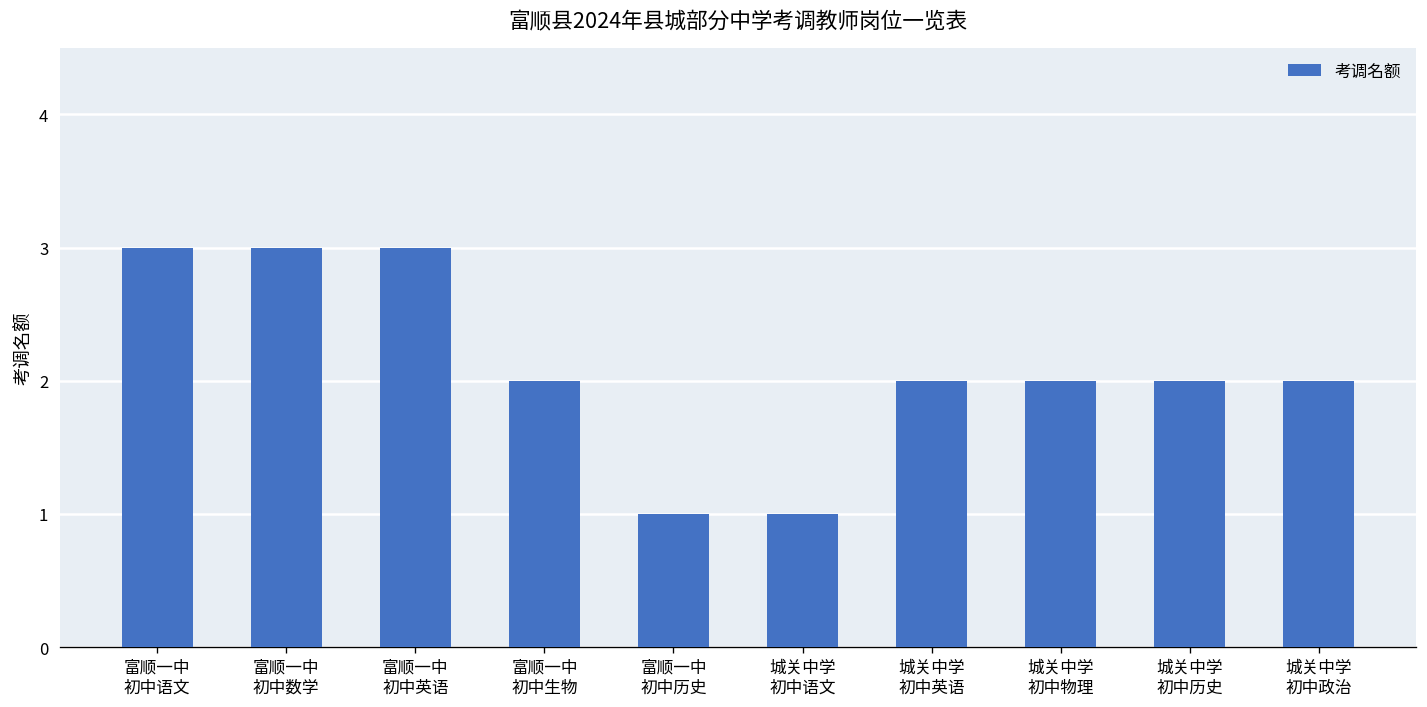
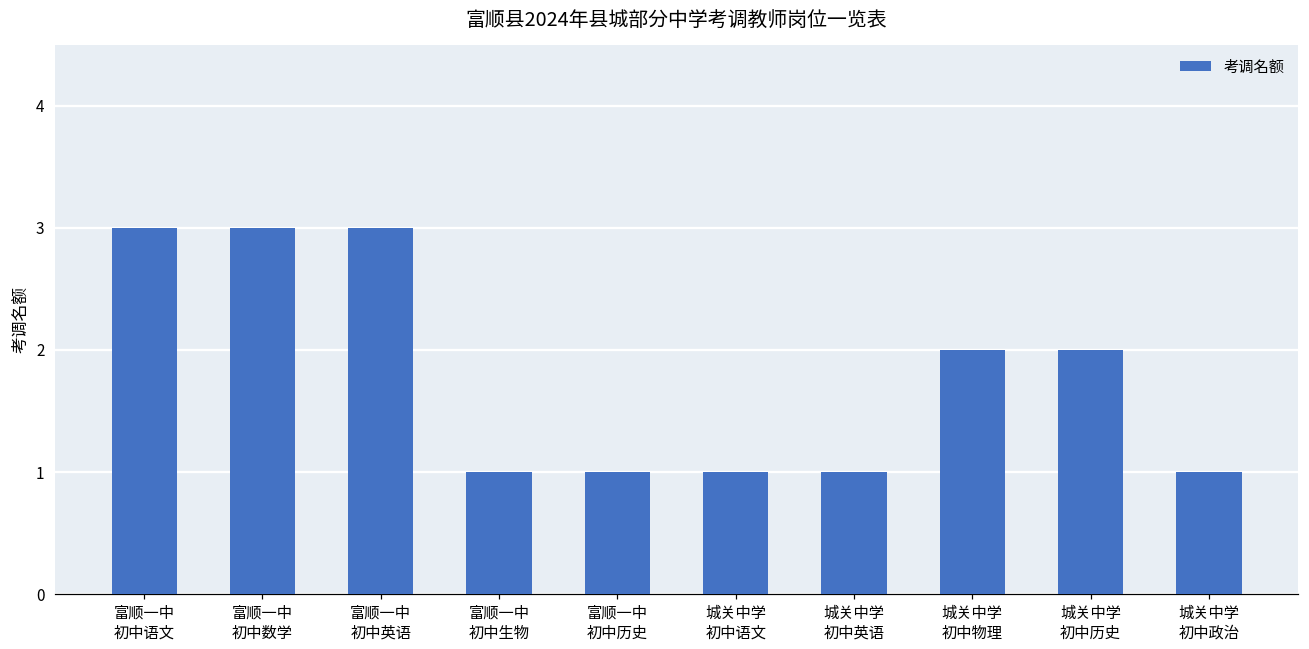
富顺一中 初中生物: 2 -> 1
城关中学 初中英语: 2 -> 1
城关中学 初中政治: 2 -> 1
